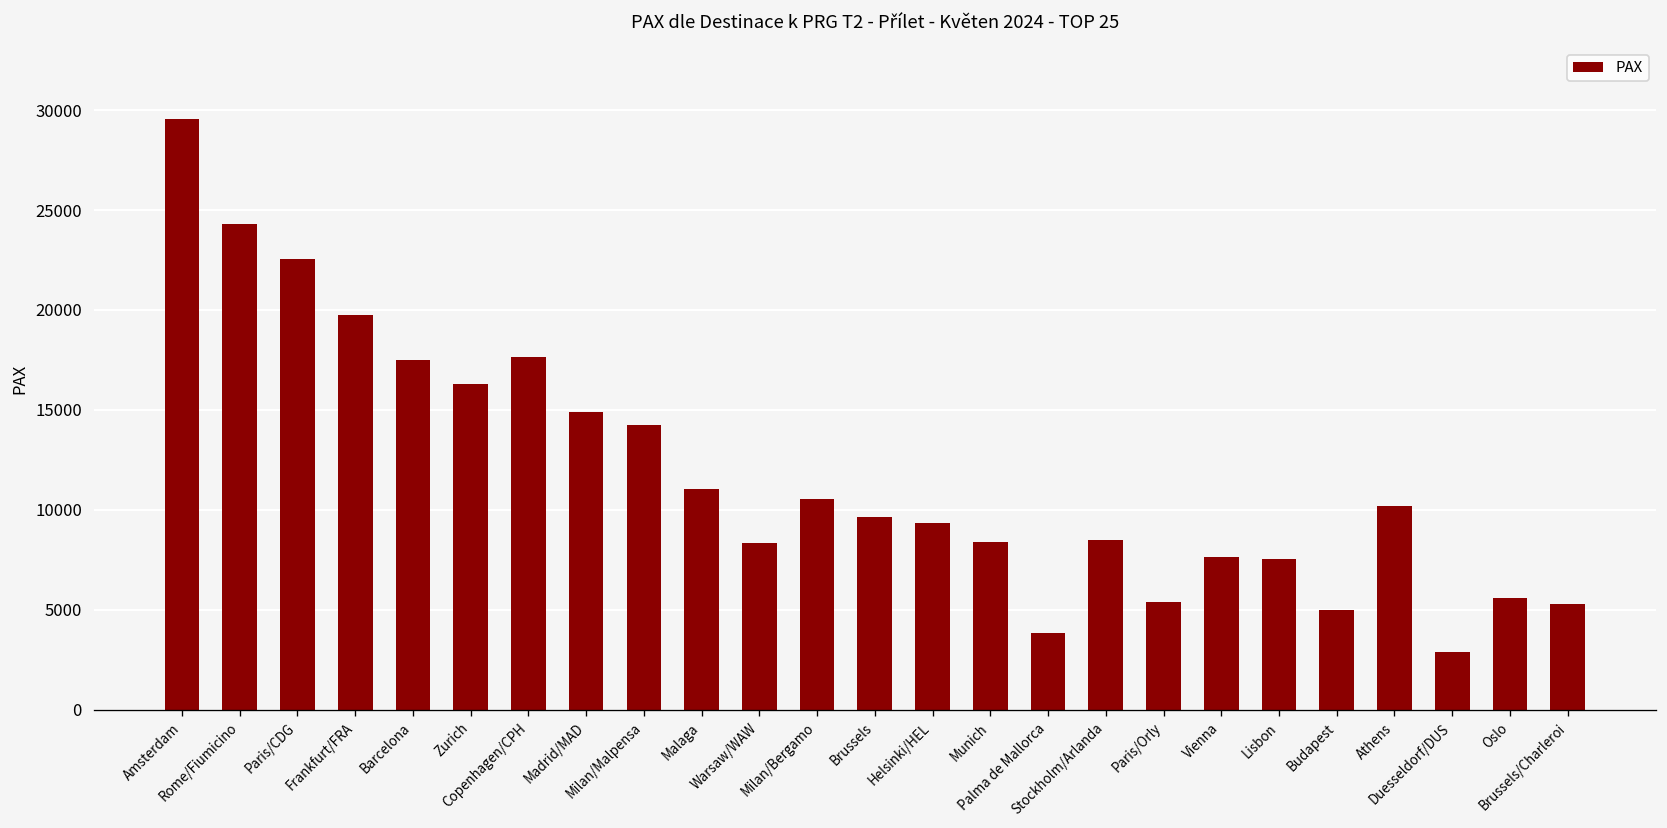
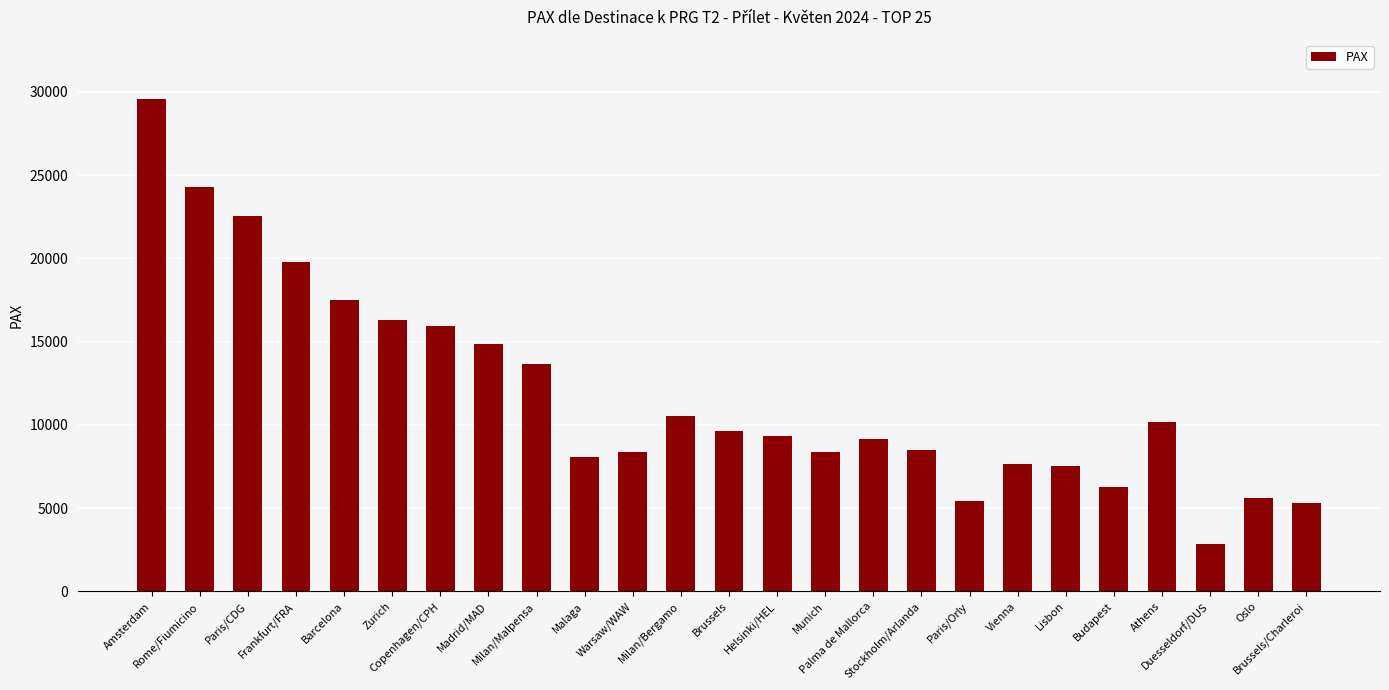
Copenhagen/CPH: 17600 -> 15900
Milan/Malpensa: 14300 -> 13600
Malaga: 11000 -> 8100
Palma de Mallorca: 3800 -> 9200
Budapest: 5000 -> 6300
